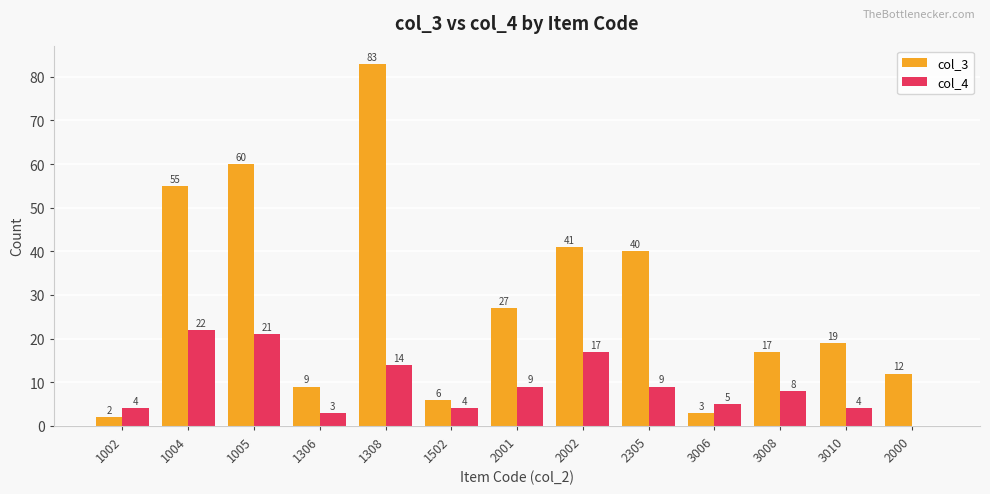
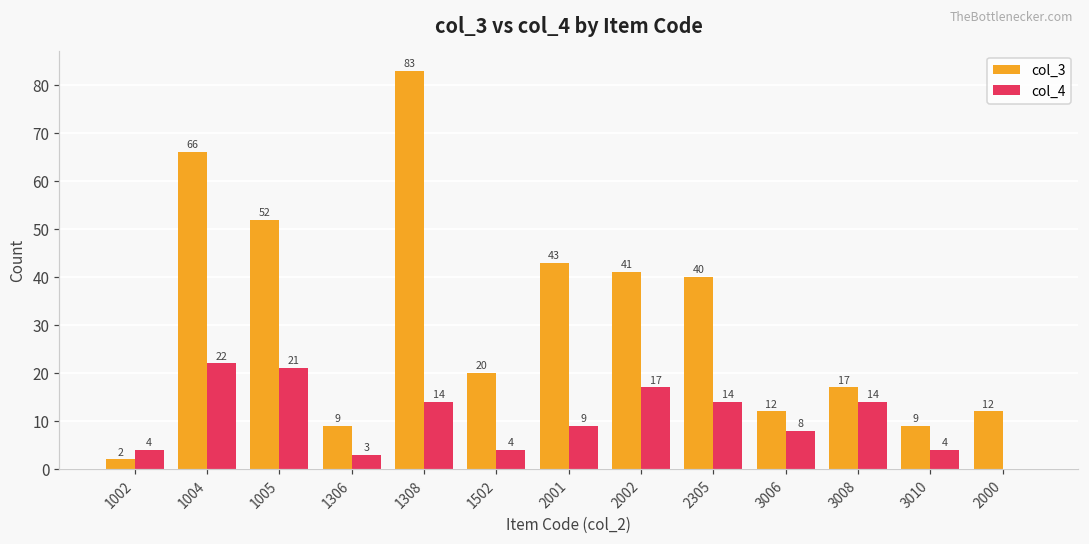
col_3, 1004: 55 -> 66
col_3, 1005: 60 -> 52
col_3, 1502: 6 -> 20
col_3, 2001: 27 -> 43
col_4, 2305: 9 -> 14
col_3, 3006: 3 -> 12
col_4, 3006: 5 -> 8
col_4, 3008: 8 -> 14
col_3, 3010: 19 -> 9
